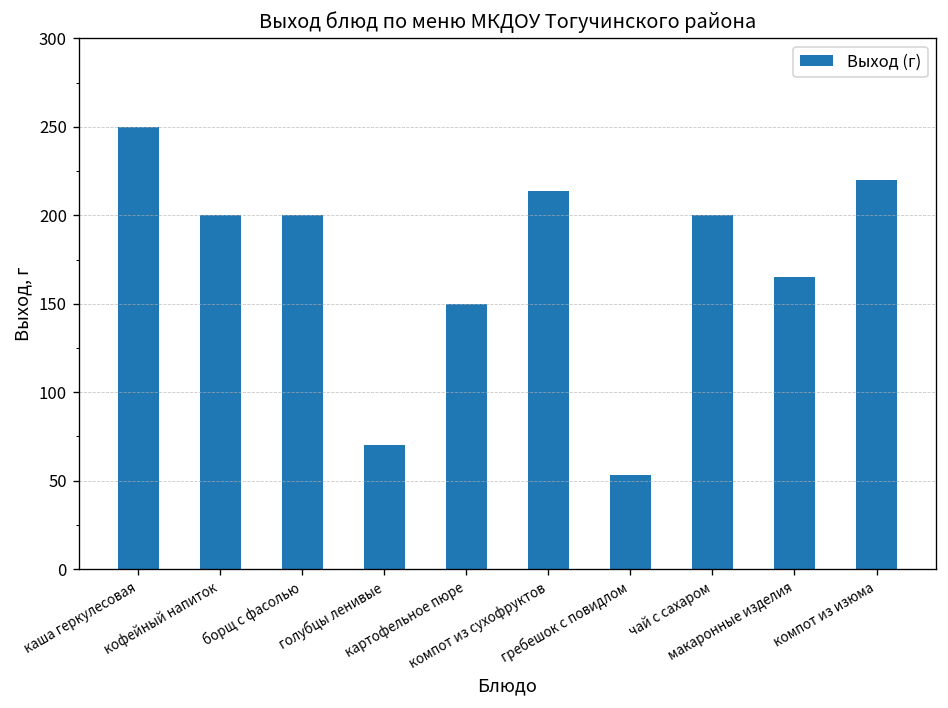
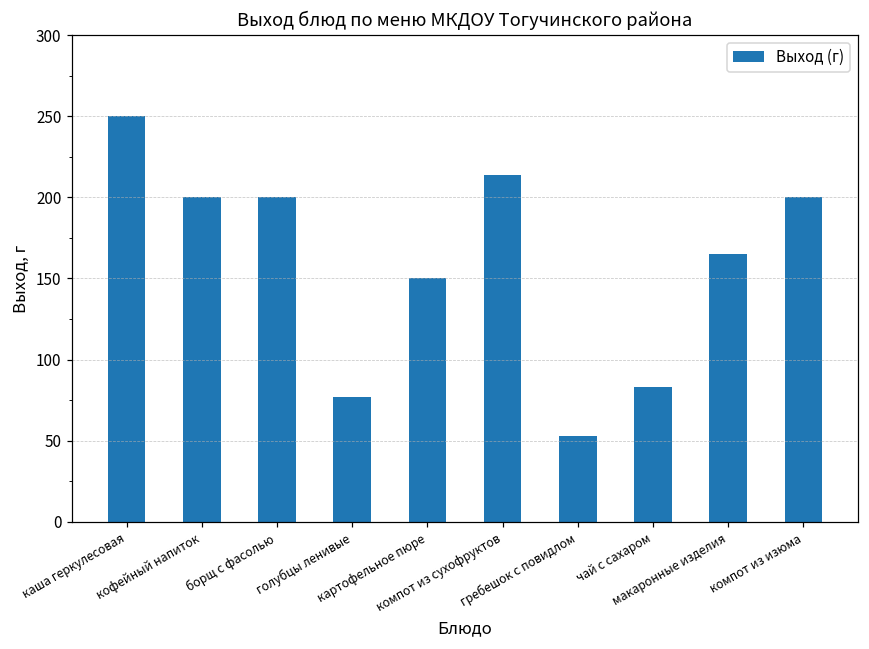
голубцы ленивые: 70 -> 77
чай с сахаром: 200 -> 83
компот из изюма: 220 -> 200
